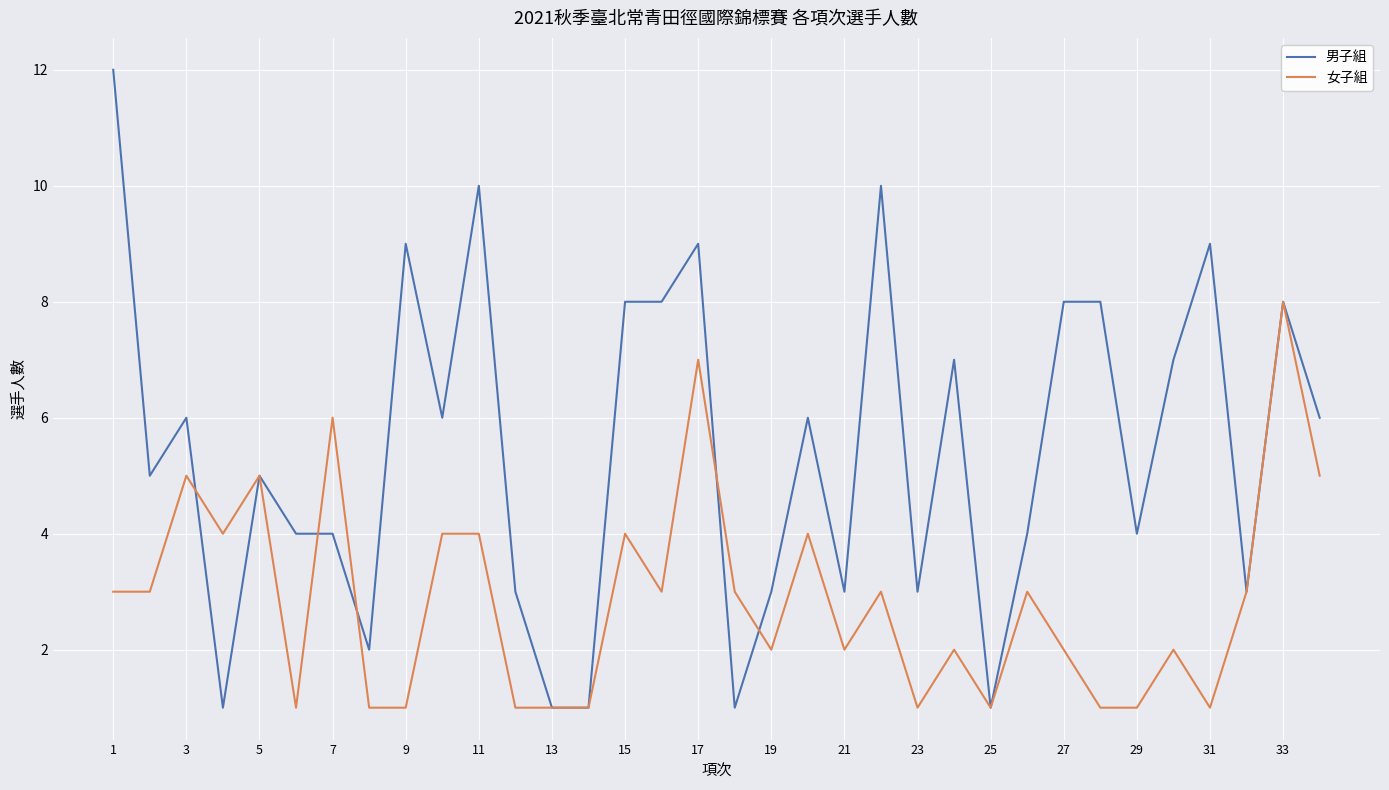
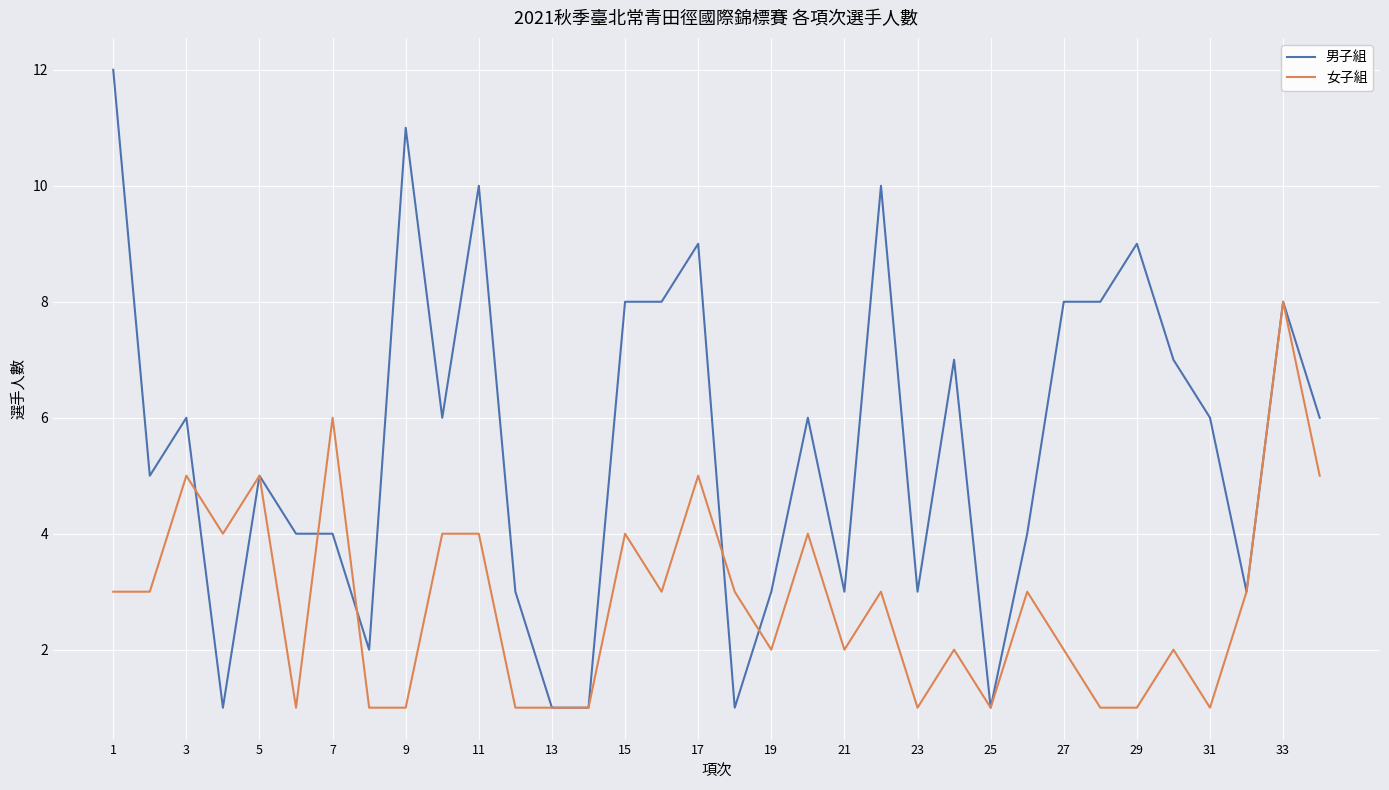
男子組, 9: 9 -> 11
女子組, 17: 7 -> 5
男子組, 29: 4 -> 9
男子組, 31: 9 -> 6
